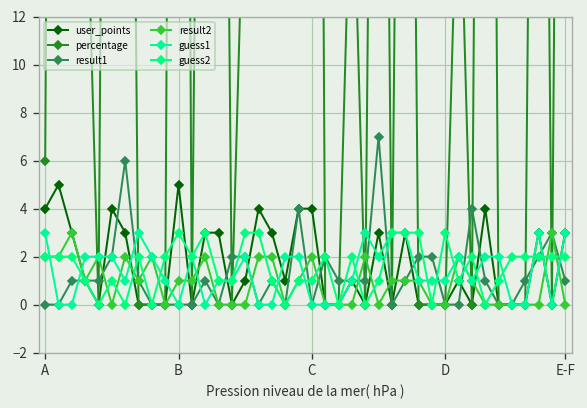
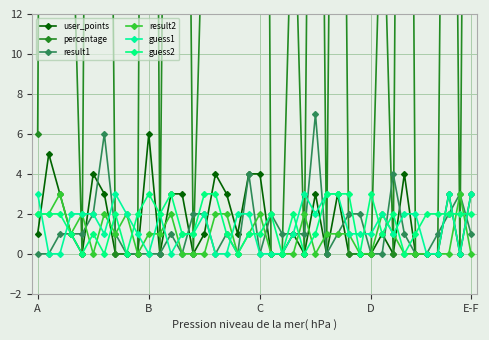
user_points, A: 4 -> 1
user_points, B: 5 -> 6
